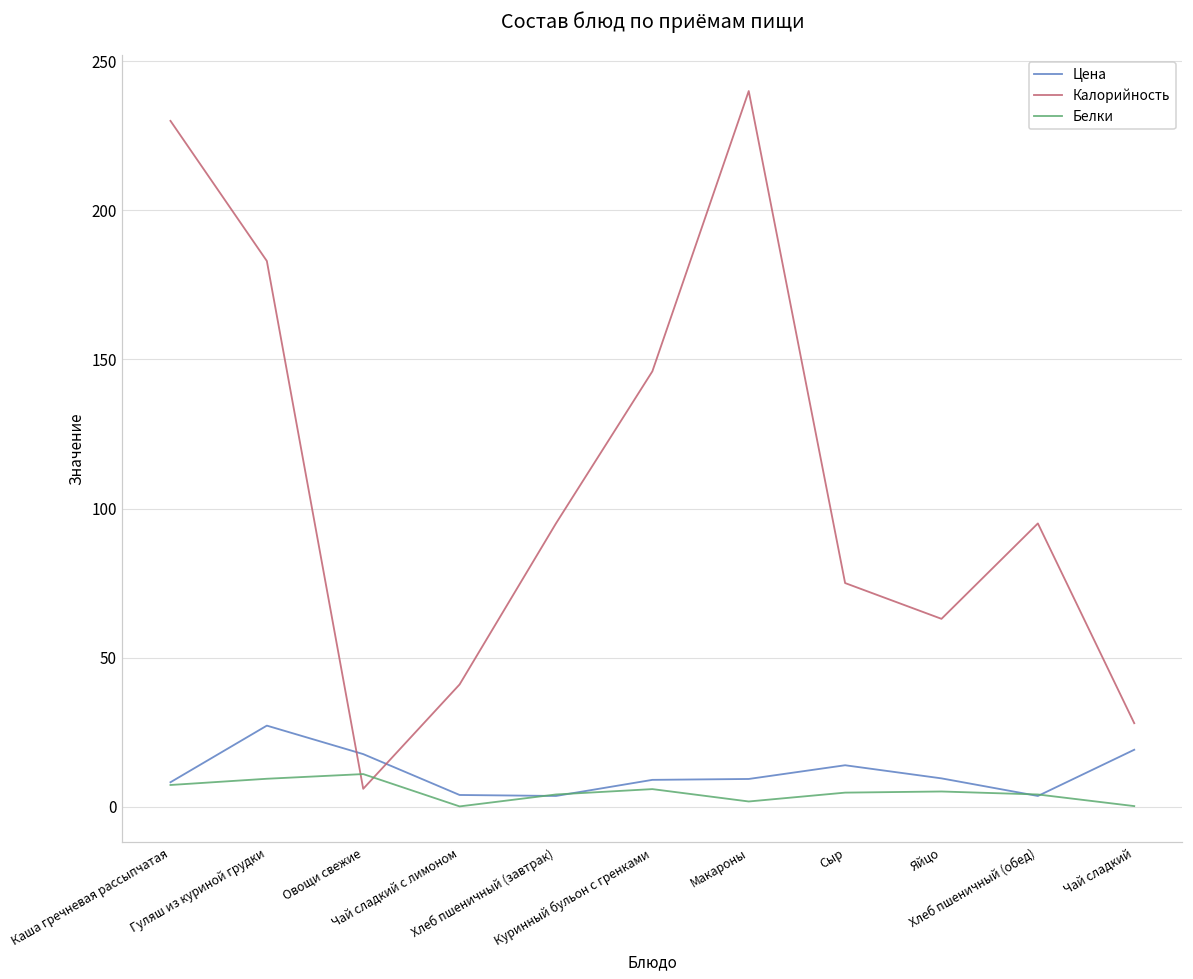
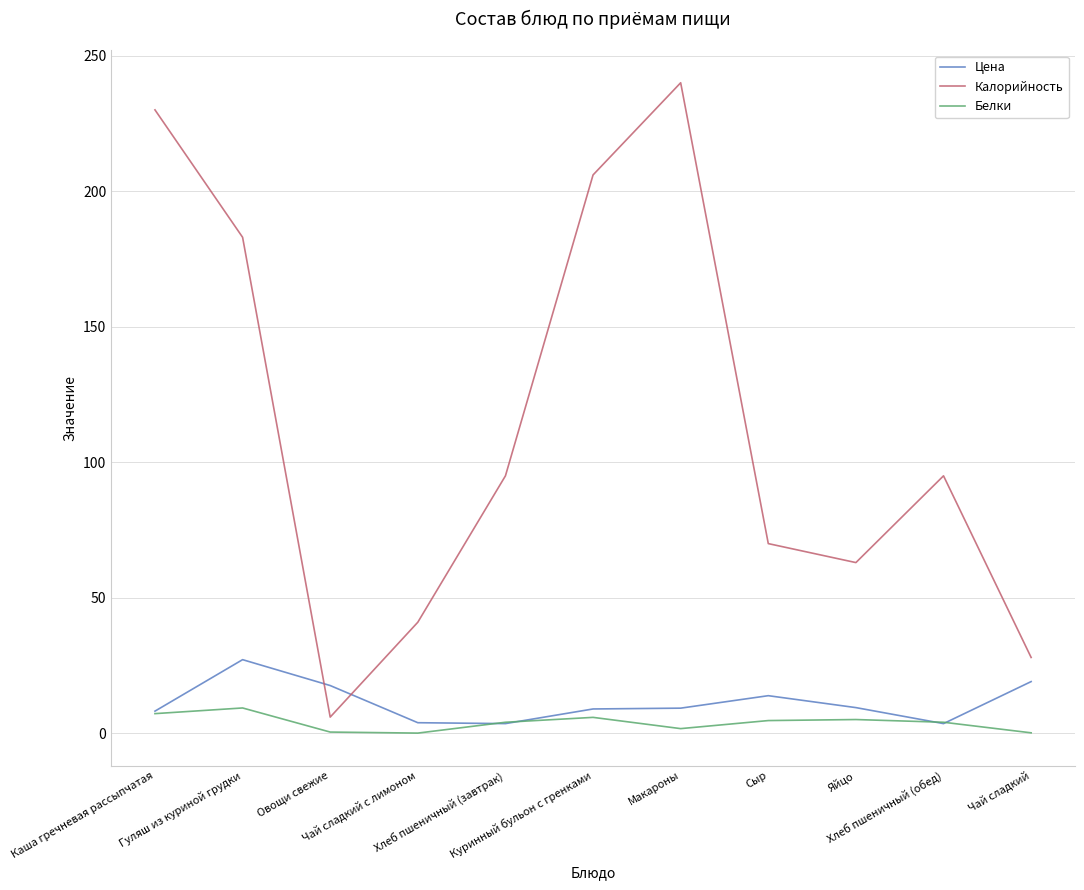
Белки, Овощи свежие: 11 -> 0
Калорийность, Куринный бульон с гренками: 146 -> 206
Калорийность, Сыр: 75 -> 70
